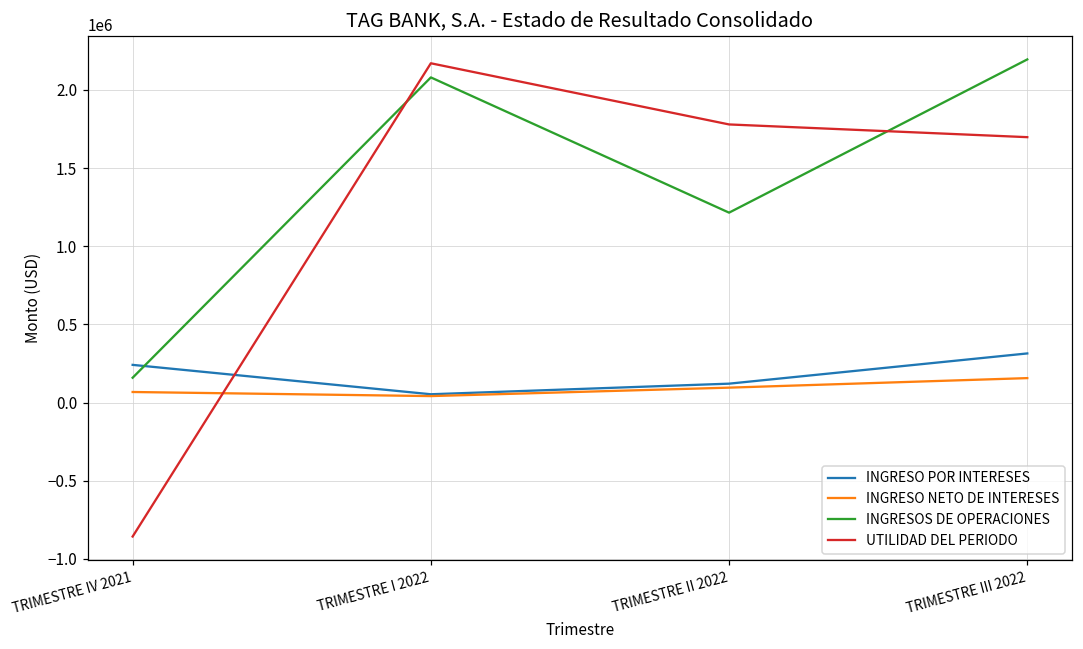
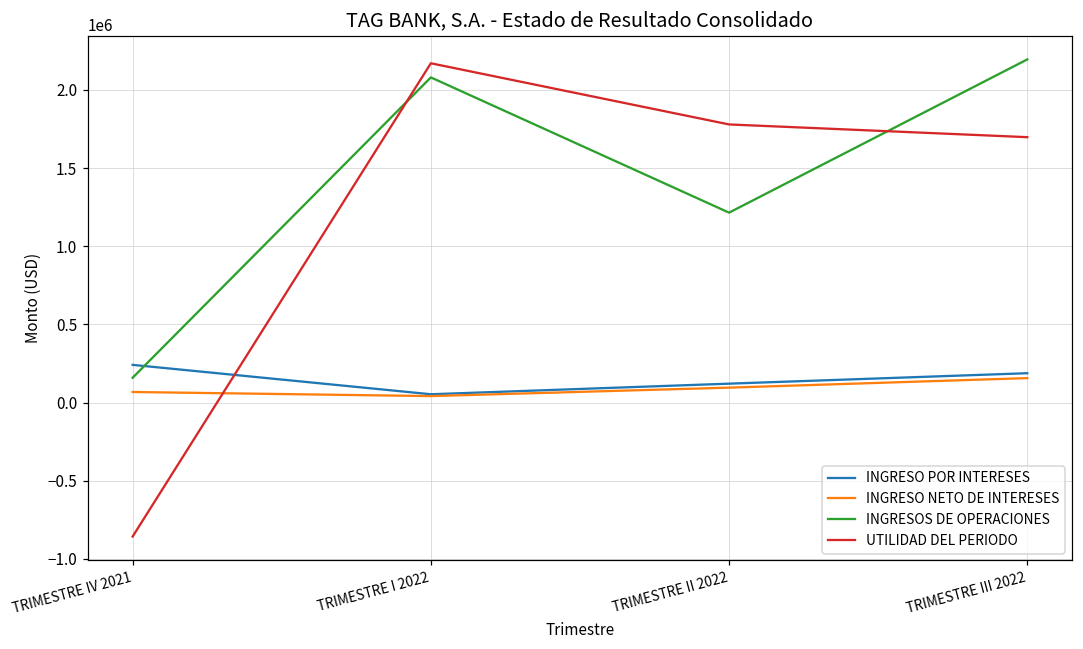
INGRESO POR INTERESES, TRIMESTRE III 2022: 310000 -> 190000
